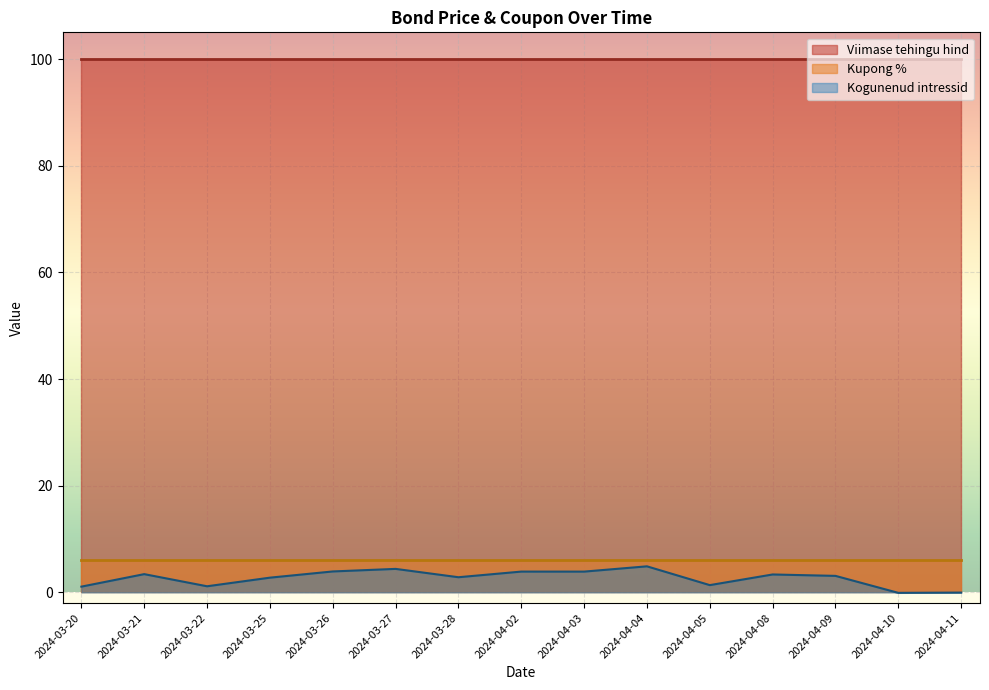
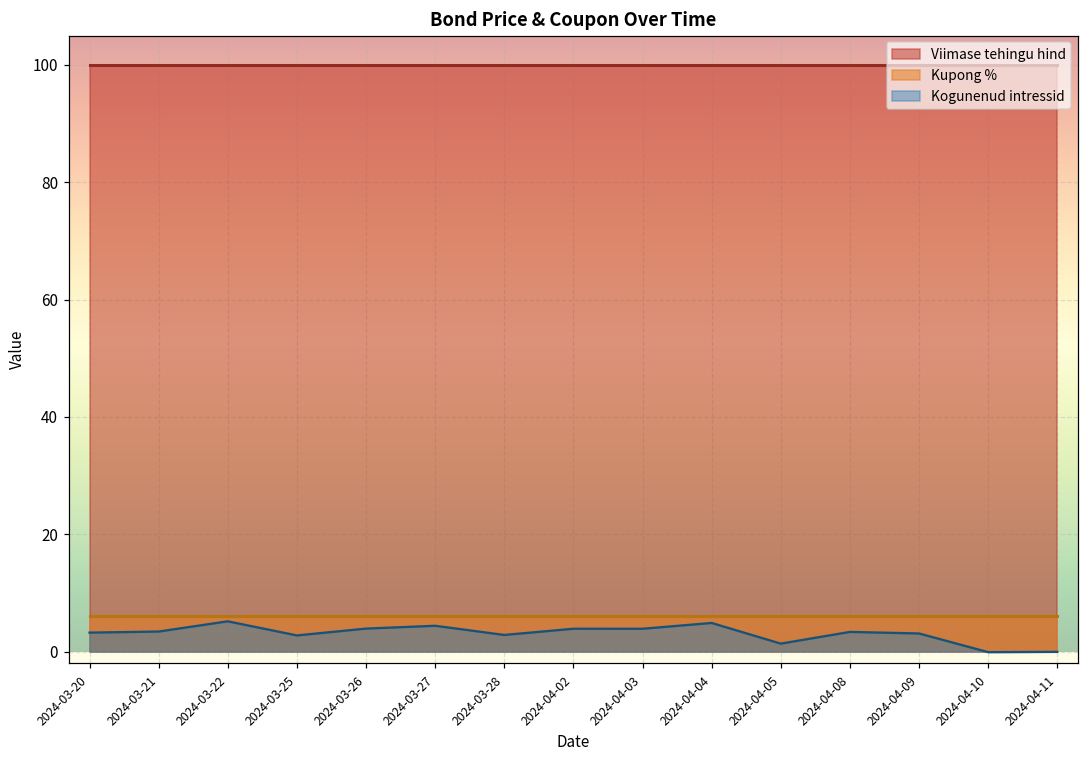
Kogunenud intressid, 2024-03-20: 1 -> 3
Kogunenud intressid, 2024-03-22: 1 -> 5
